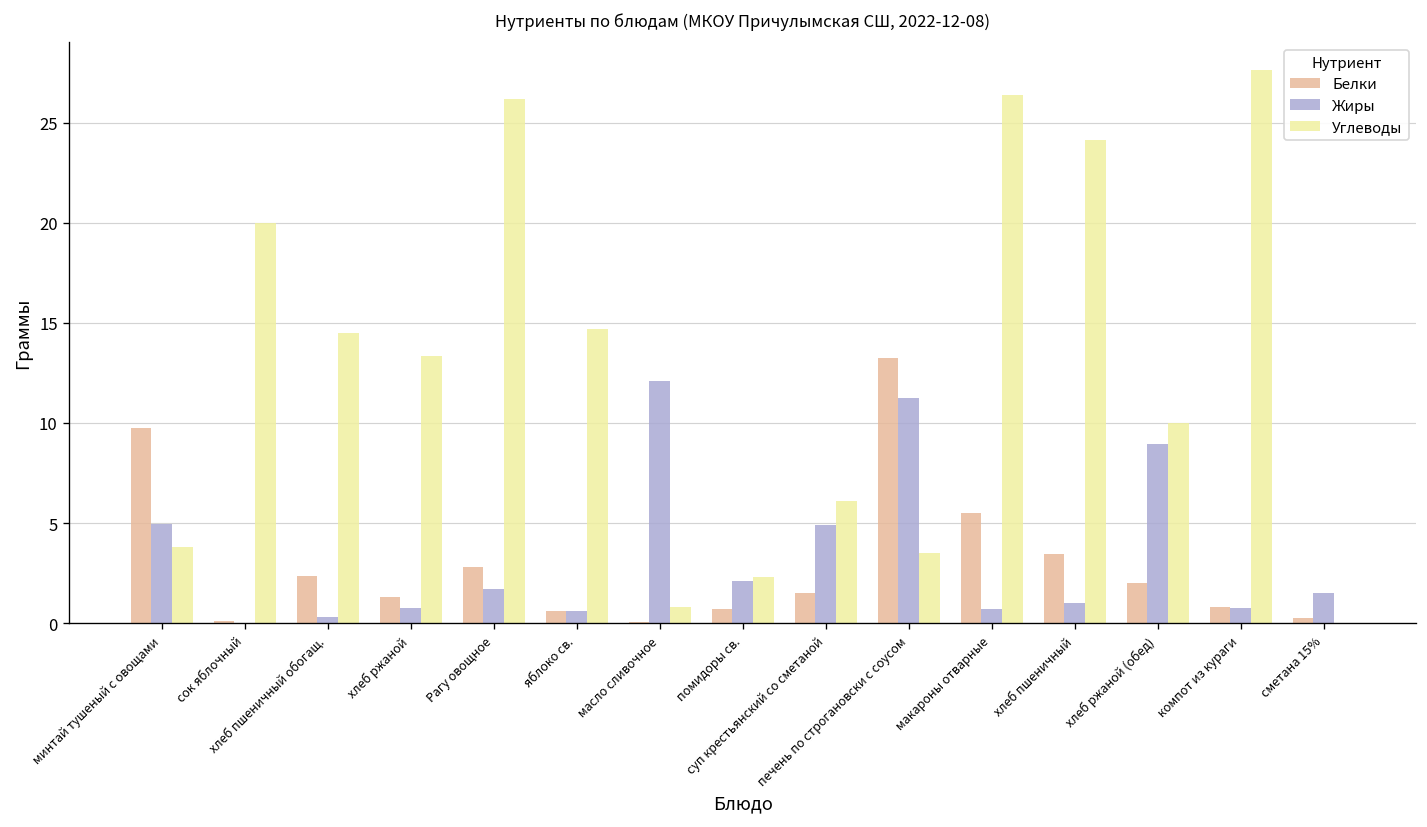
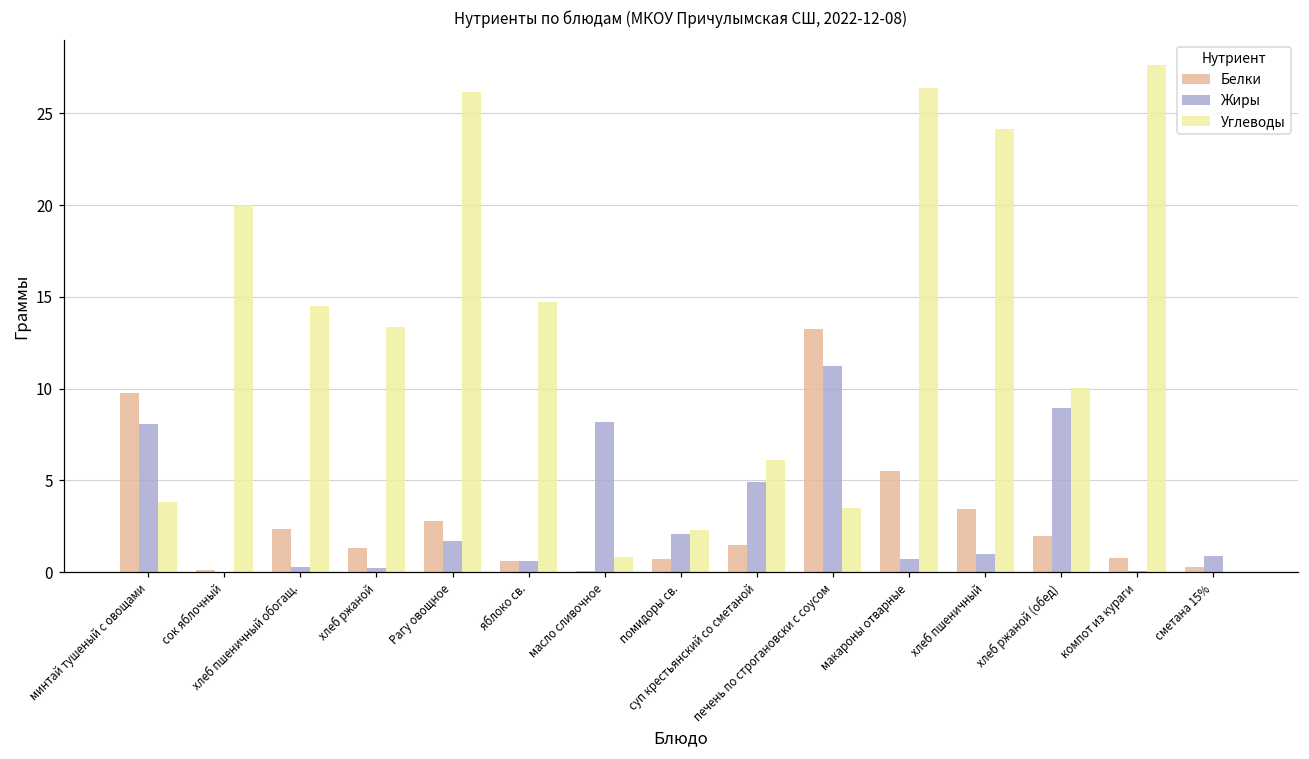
Жиры, минтай тушеный с овощами: 5.0 -> 8.1
Жиры, хлеб ржаной: 0.7 -> 0.2
Жиры, масло сливочное: 12.1 -> 8.2
Жиры, компот из кураги: 0.8 -> 0.0
Жиры, сметана 15%: 1.5 -> 0.9
